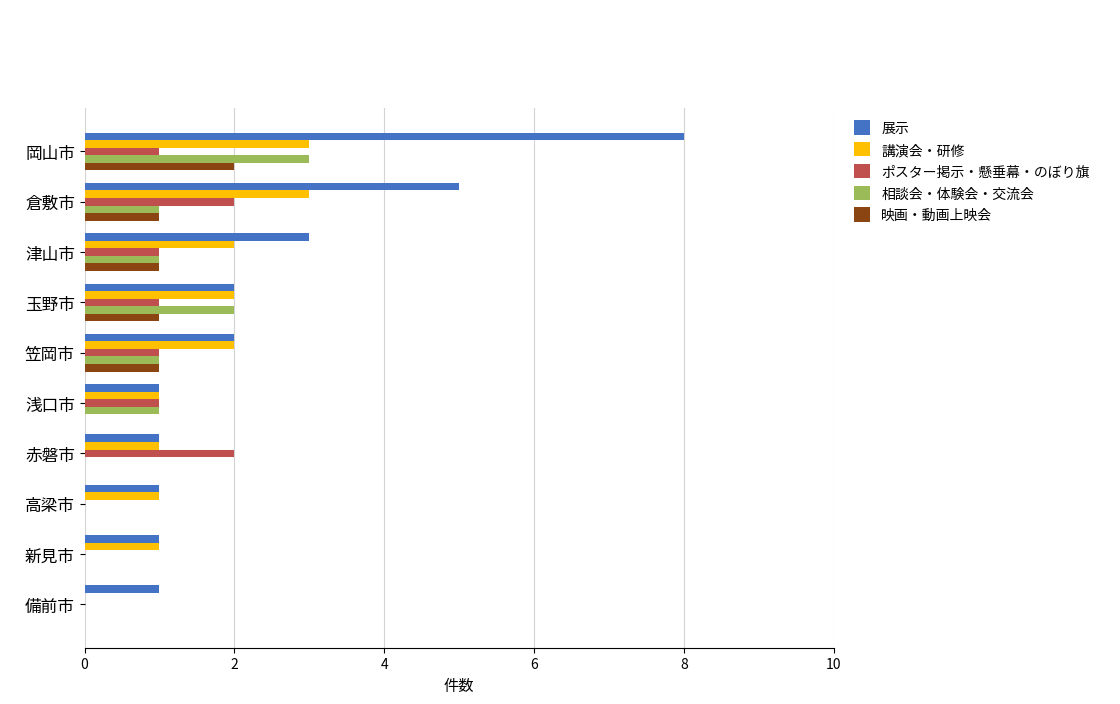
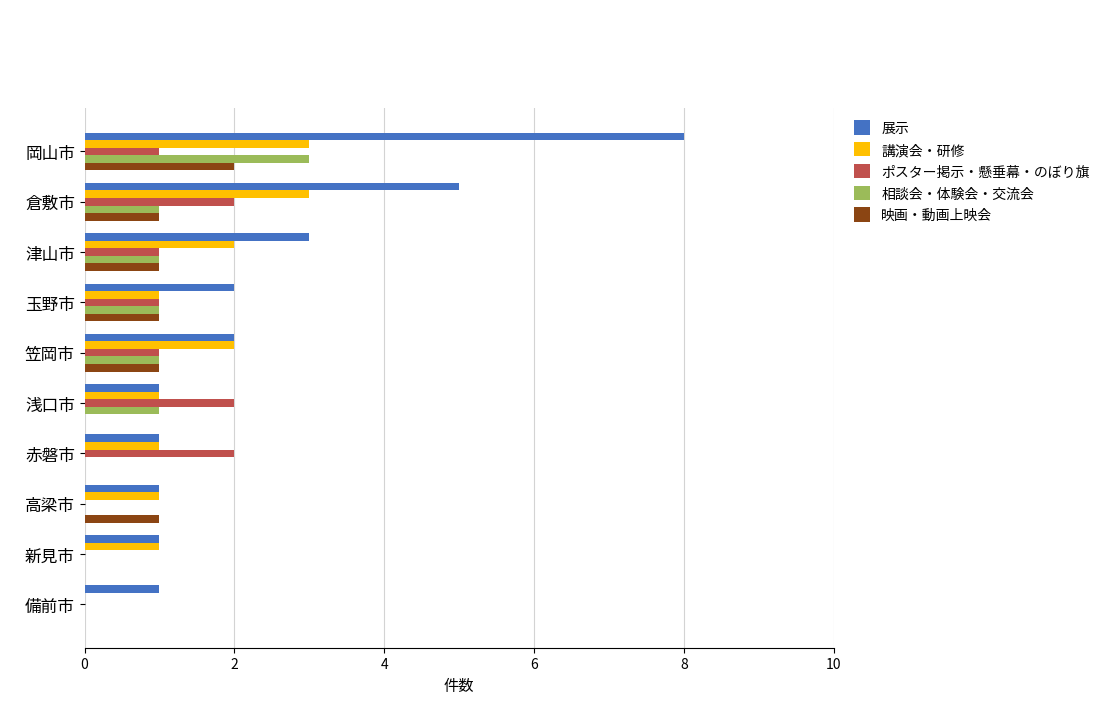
講演会・研修, 玉野市: 2 -> 1
相談会・体験会・交流会, 玉野市: 2 -> 1
ポスター掲示・懸垂幕・のぼり旗, 浅口市: 1 -> 2
映画・動画上映会, 高梁市: 0 -> 1
